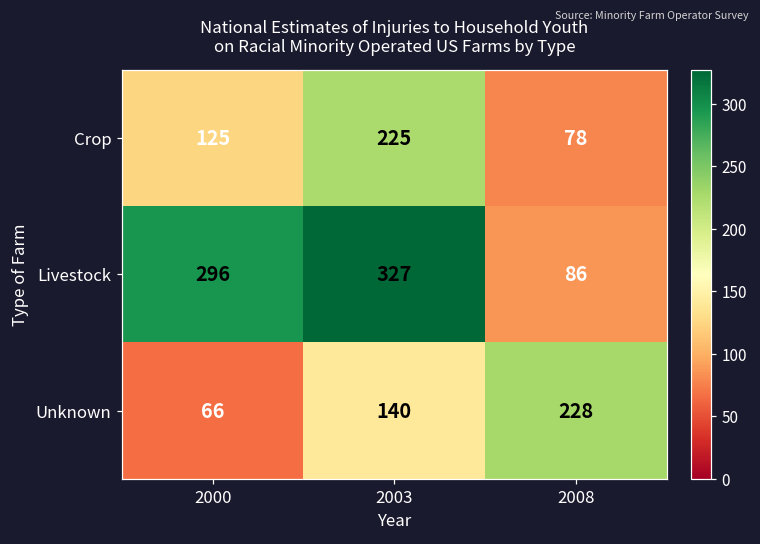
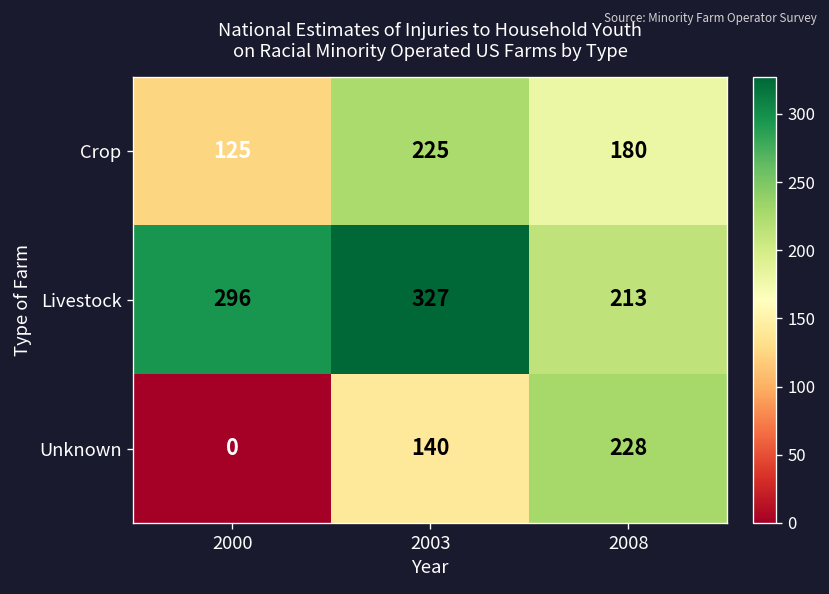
Crop, 2008: 78 -> 180
Livestock, 2008: 86 -> 213
Unknown, 2000: 66 -> 0
